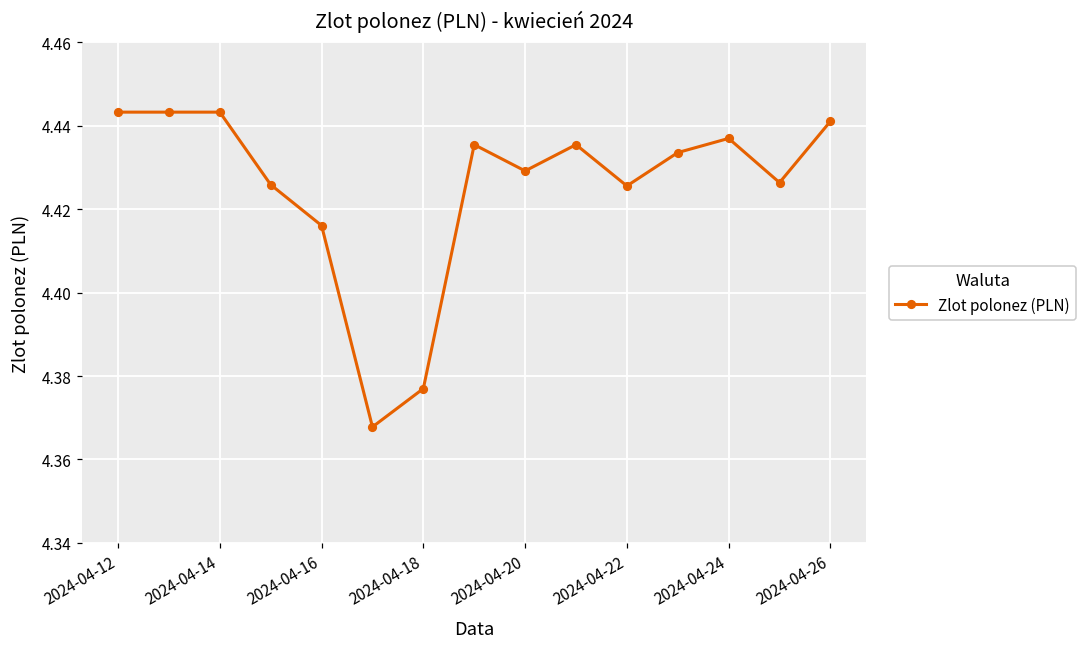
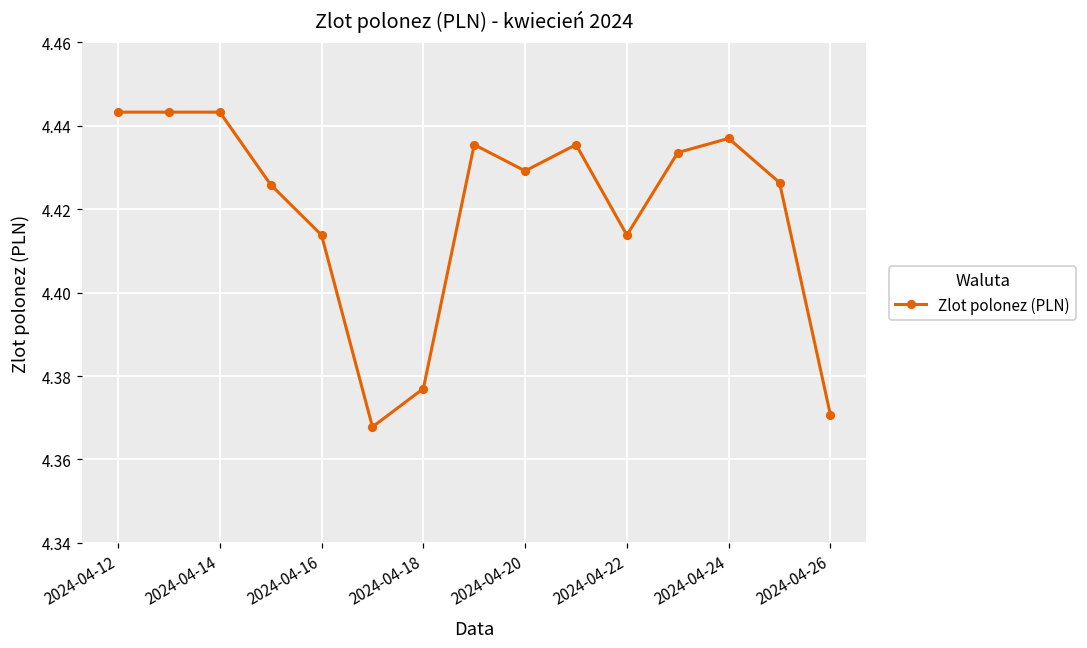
2024-04-16: 4.416 -> 4.414
2024-04-22: 4.426 -> 4.414
2024-04-26: 4.441 -> 4.371
